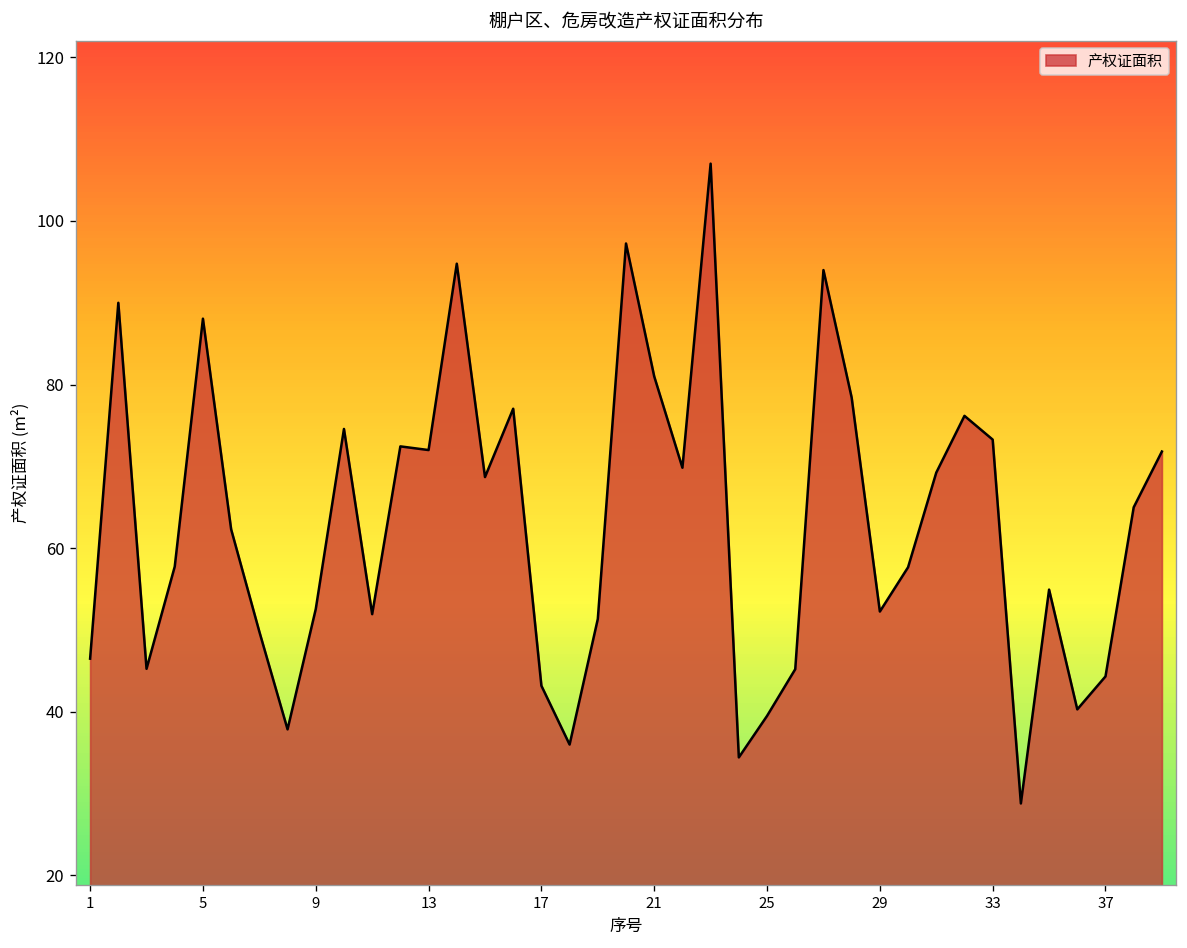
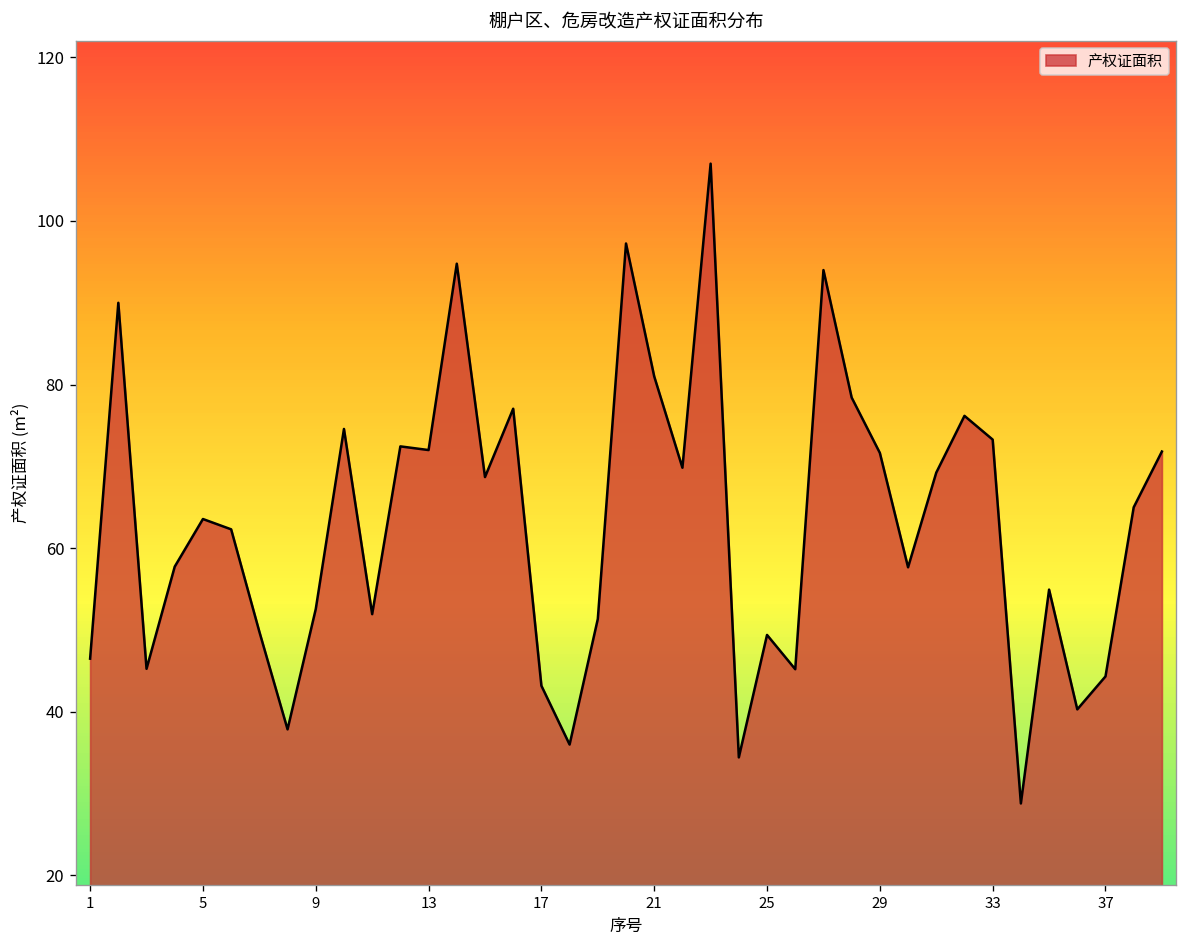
5: 88 -> 64
25: 40 -> 49
29: 52 -> 72
